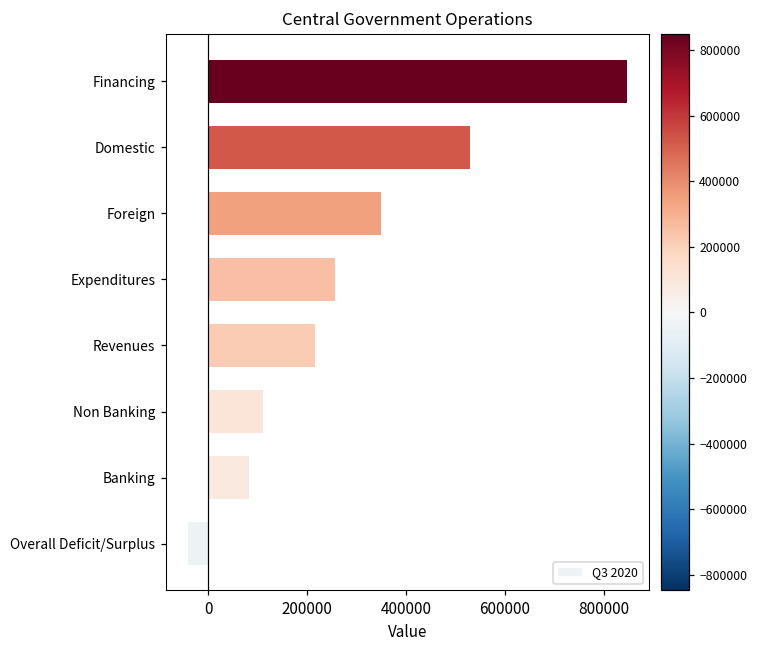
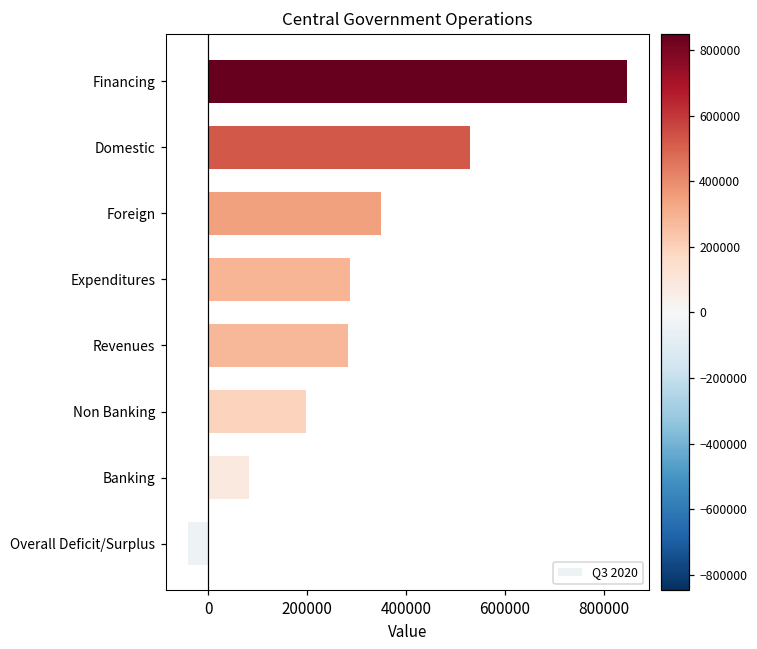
Expenditures: 260000 -> 290000
Revenues: 220000 -> 280000
Non Banking: 110000 -> 200000
